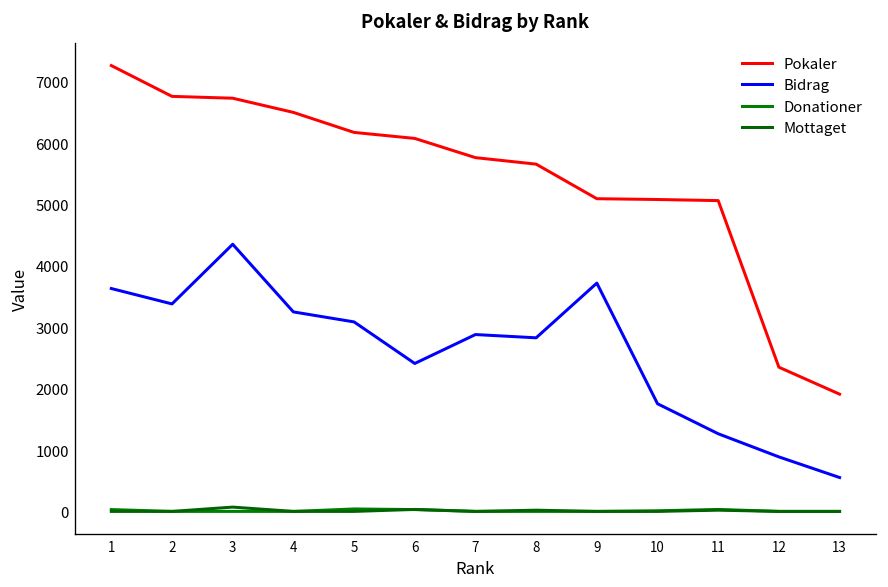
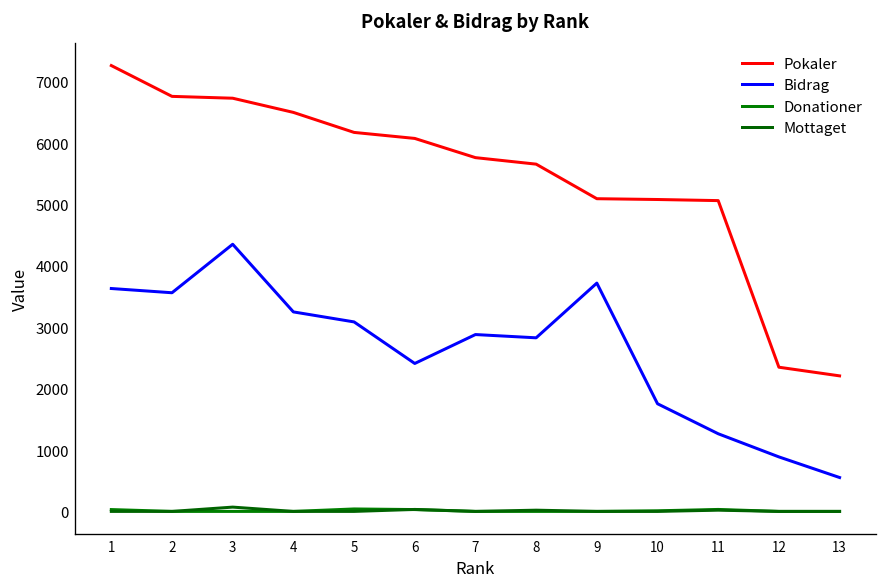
Bidrag, 2: 3400 -> 3600
Pokaler, 13: 1900 -> 2200
